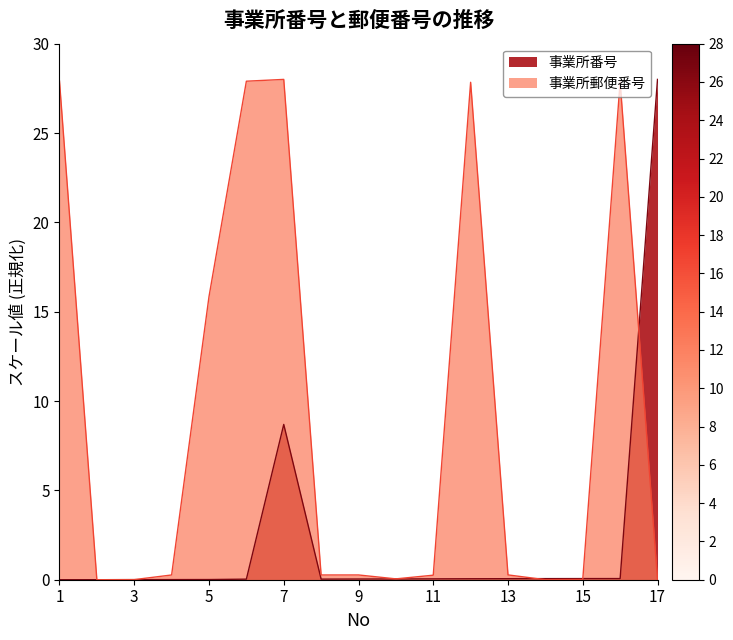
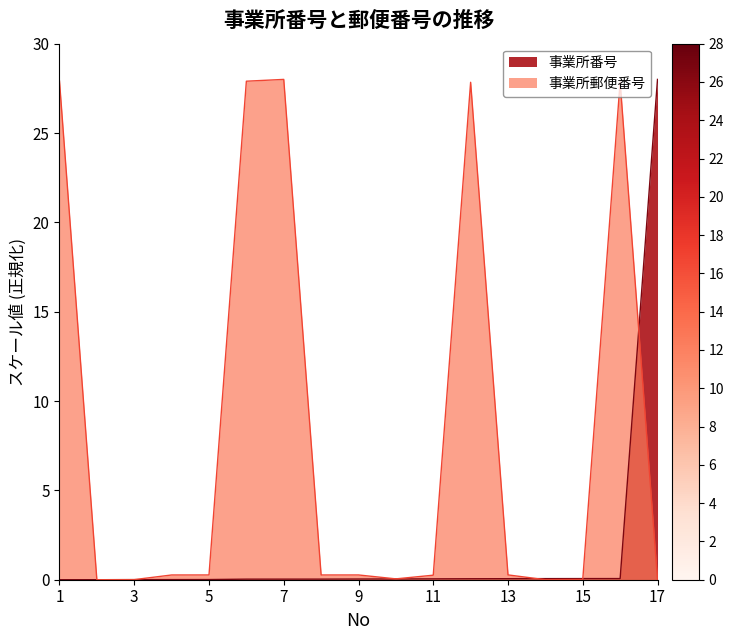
事業所郵便番号, 5: 15.8 -> 0.3
事業所番号, 7: 8.7 -> 0.0
